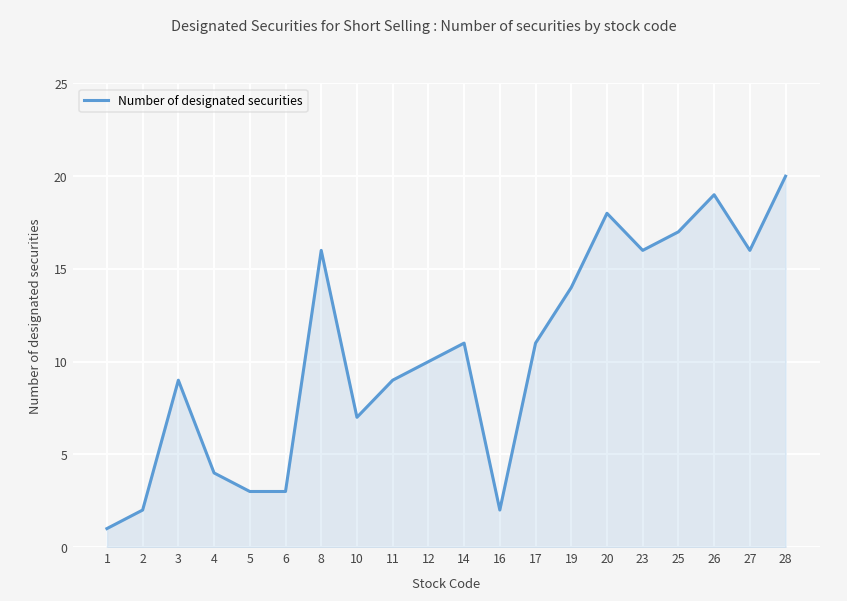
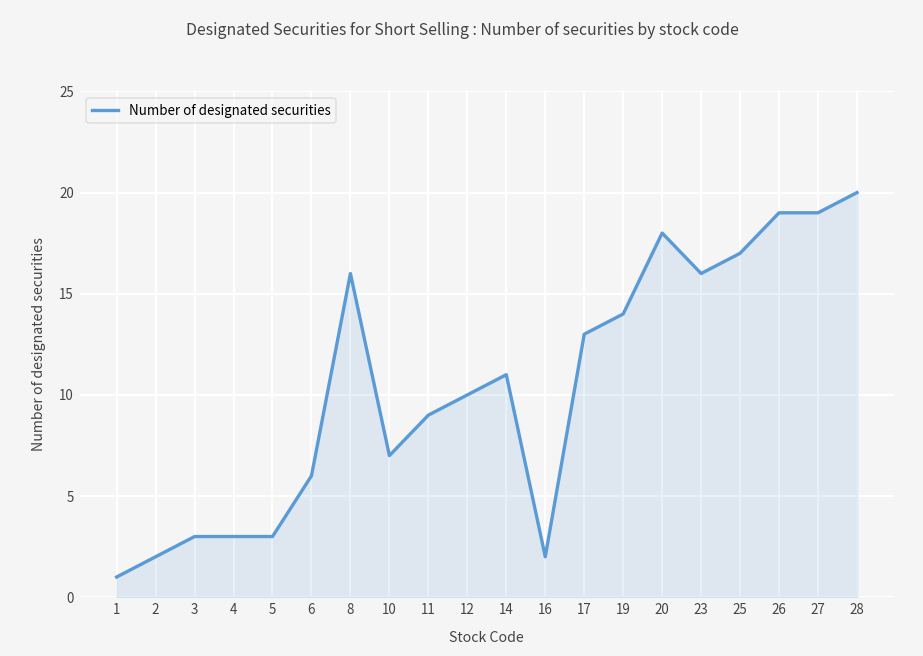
3: 9 -> 3
4: 4 -> 3
6: 3 -> 6
17: 11 -> 13
27: 16 -> 19
